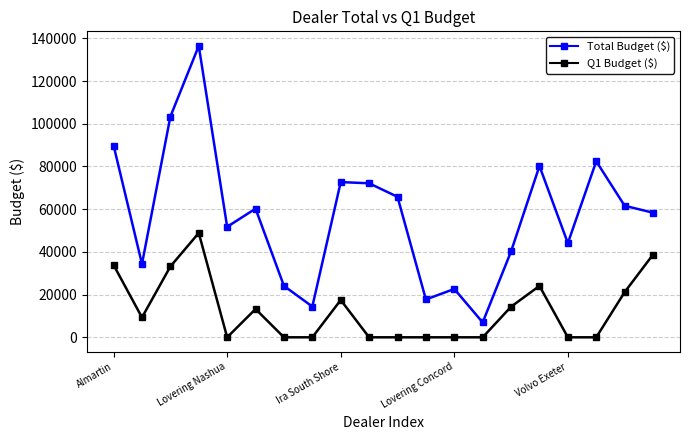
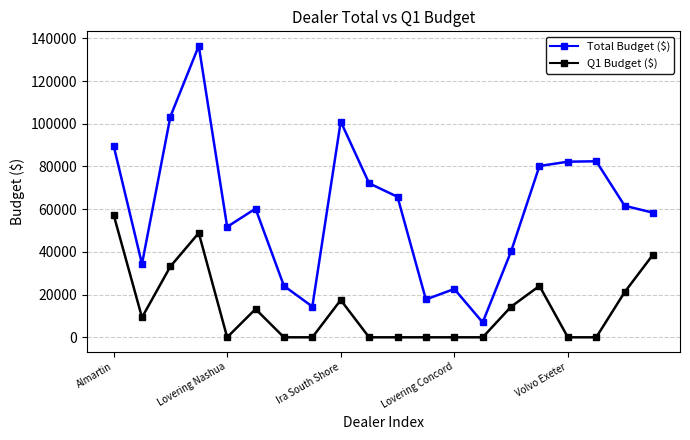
Q1 Budget ($), Almartin: 34000 -> 57000
Total Budget ($), Ira South Shore: 73000 -> 101000
Total Budget ($), Volvo Exeter: 44000 -> 82000
